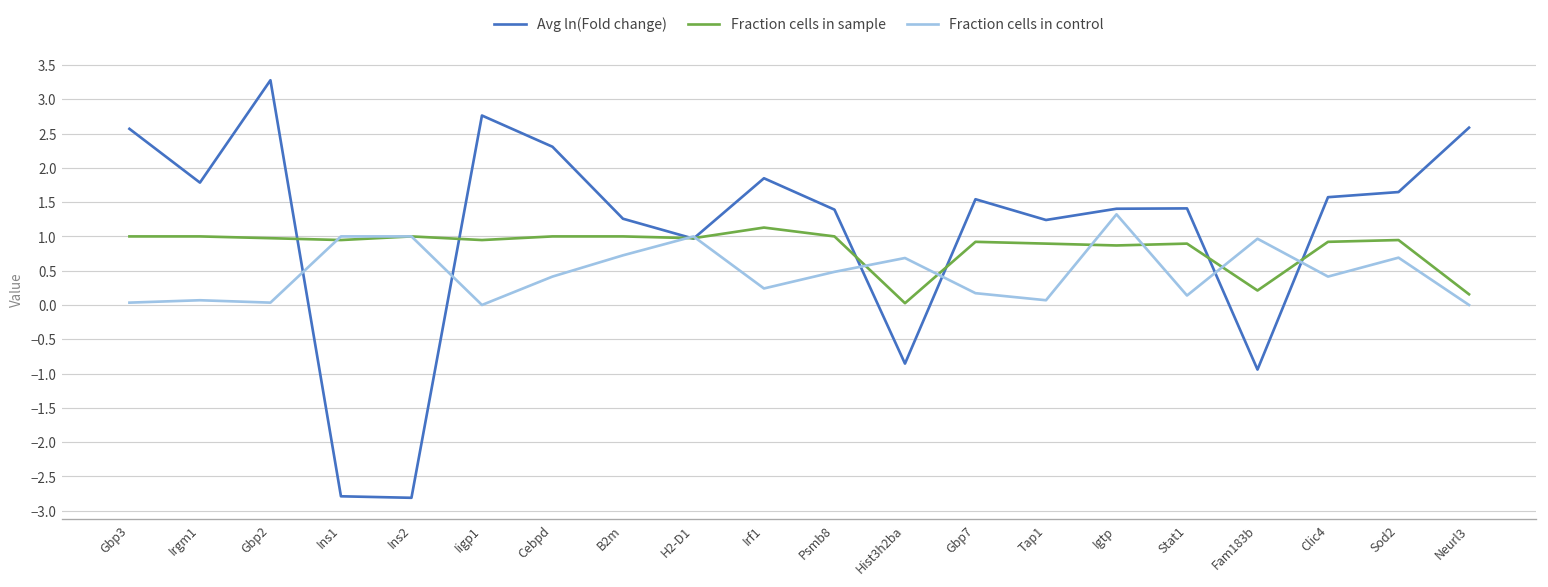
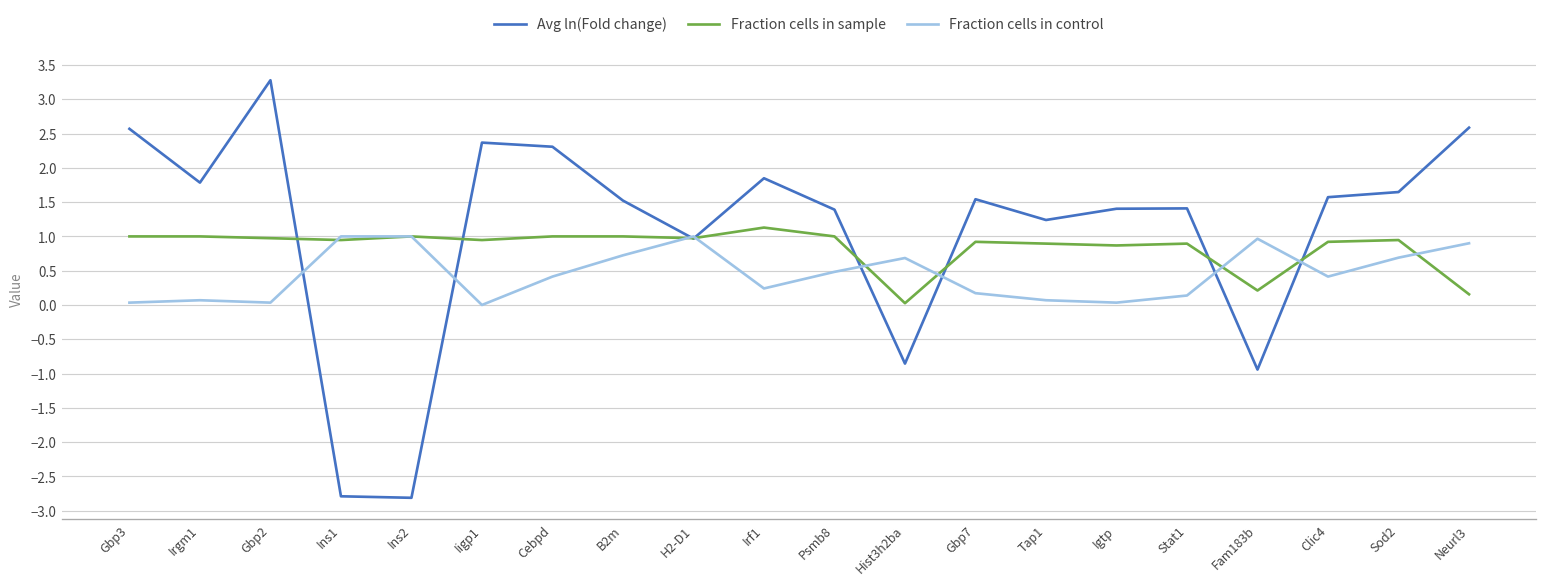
Avg ln(Fold change), Iigp1: 2.8 -> 2.4
Avg ln(Fold change), B2m: 1.3 -> 1.5
Fraction cells in control, Igtp: 1.3 -> 0.0
Fraction cells in control, Neurl3: 0.0 -> 0.9
